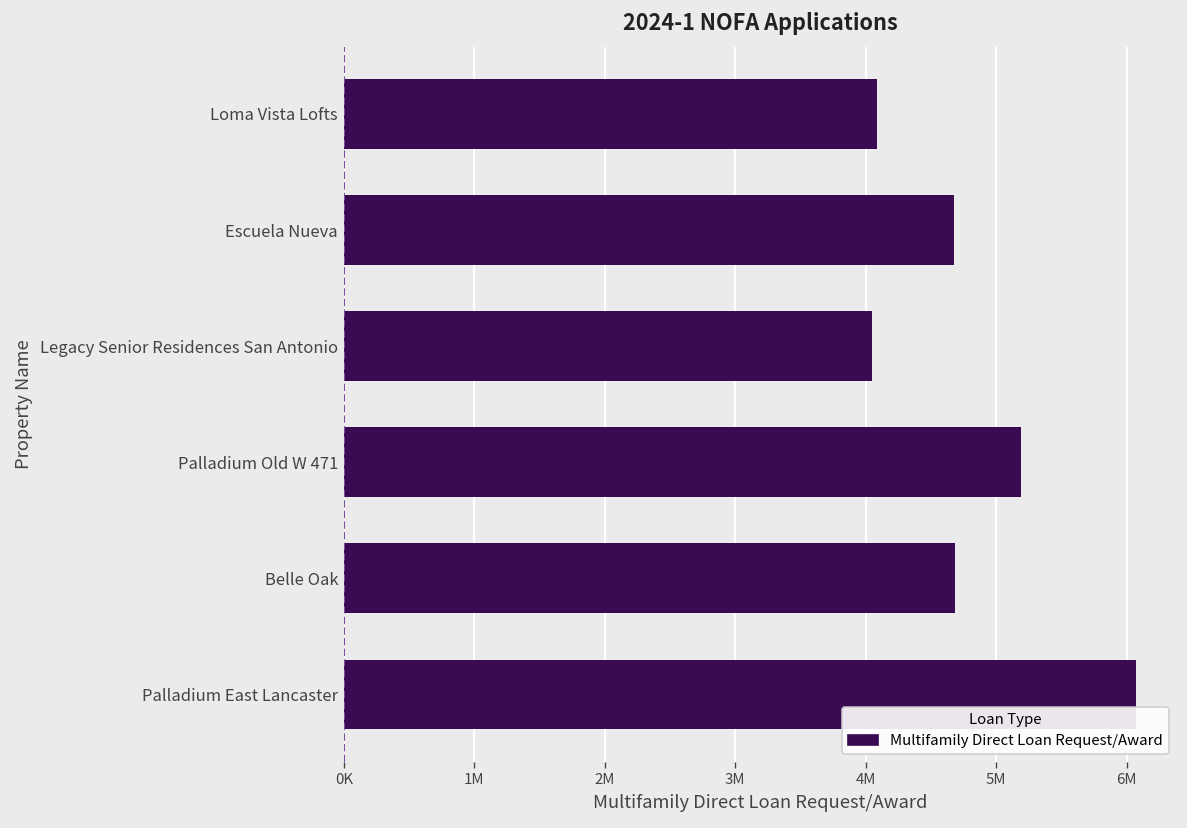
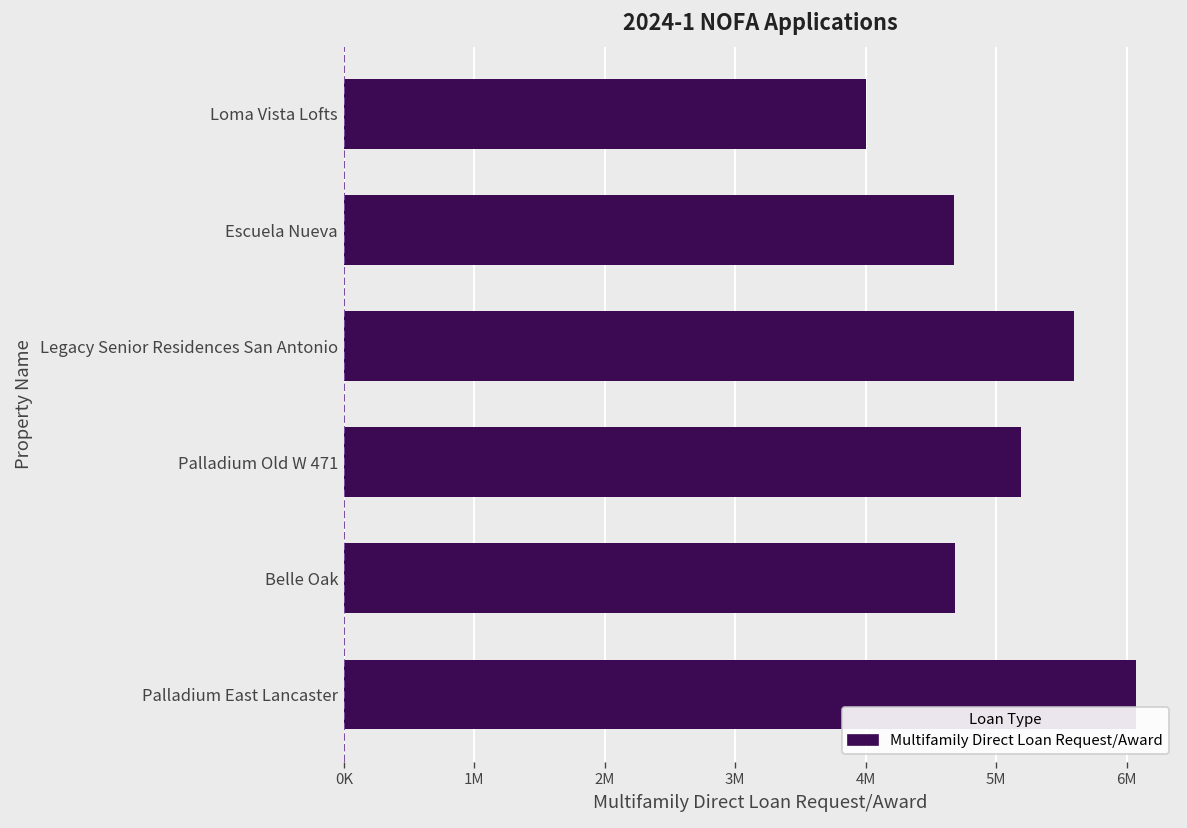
Loma Vista Lofts: 4090000 -> 4000000
Legacy Senior Residences San Antonio: 4050000 -> 5600000
